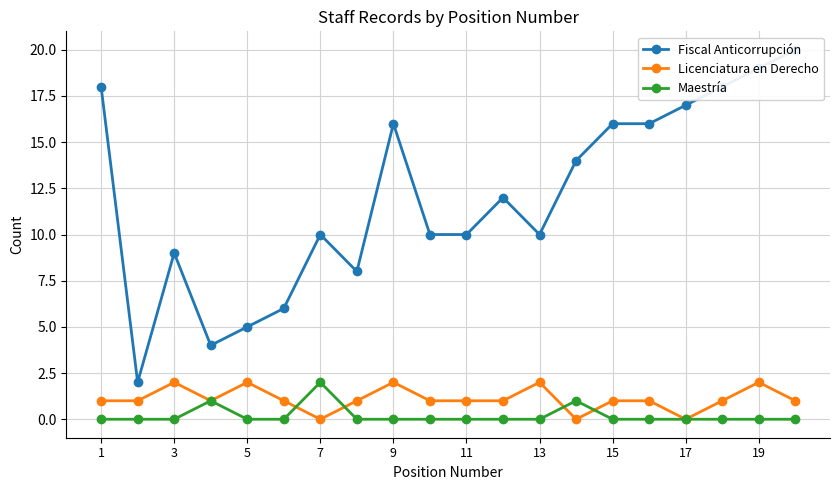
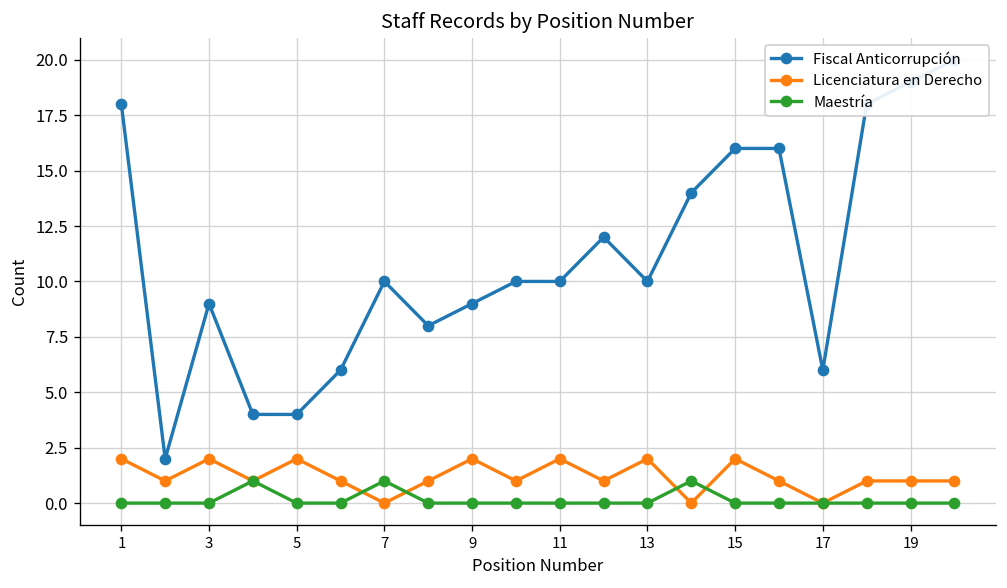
Licenciatura en Derecho, 1: 1 -> 2
Fiscal Anticorrupción, 5: 5 -> 4
Maestría, 7: 2 -> 1
Fiscal Anticorrupción, 9: 16 -> 9
Licenciatura en Derecho, 11: 1 -> 2
Licenciatura en Derecho, 15: 1 -> 2
Fiscal Anticorrupción, 17: 17 -> 6
Licenciatura en Derecho, 19: 2 -> 1
